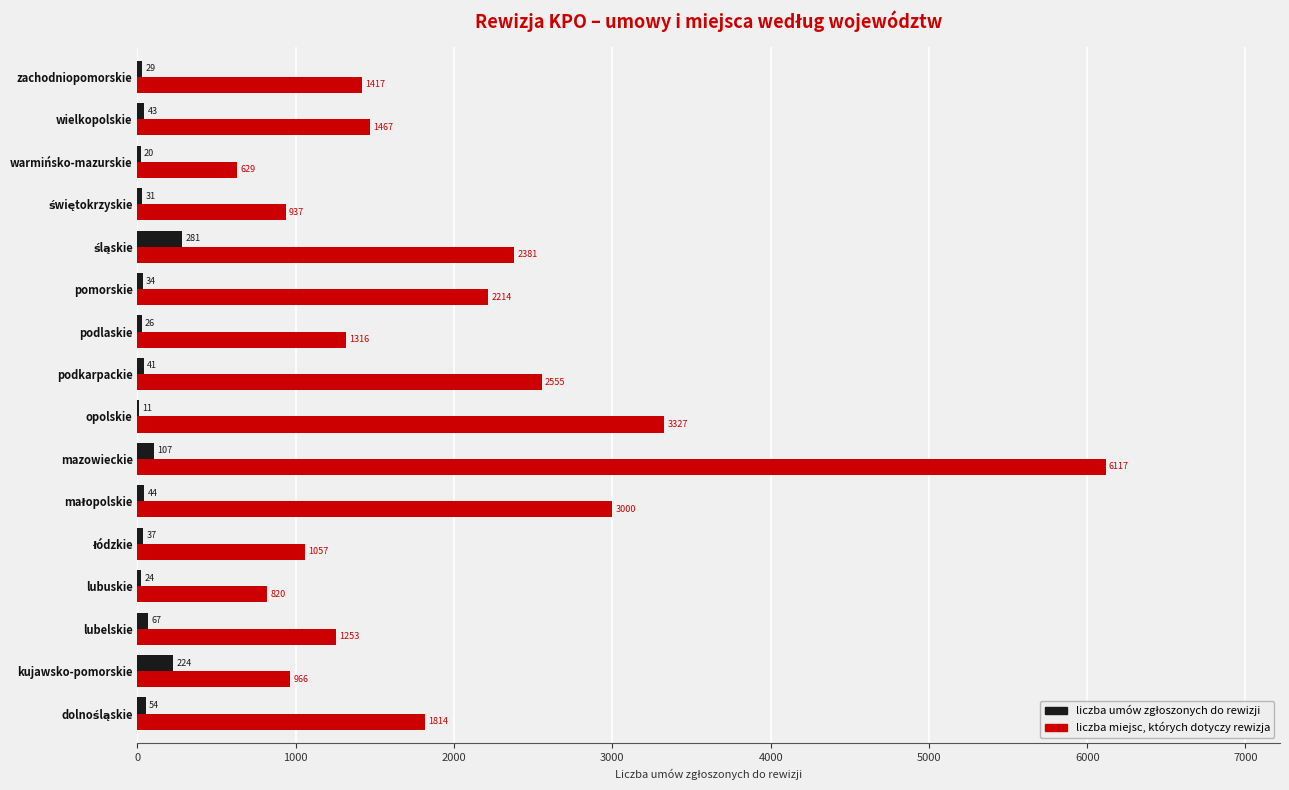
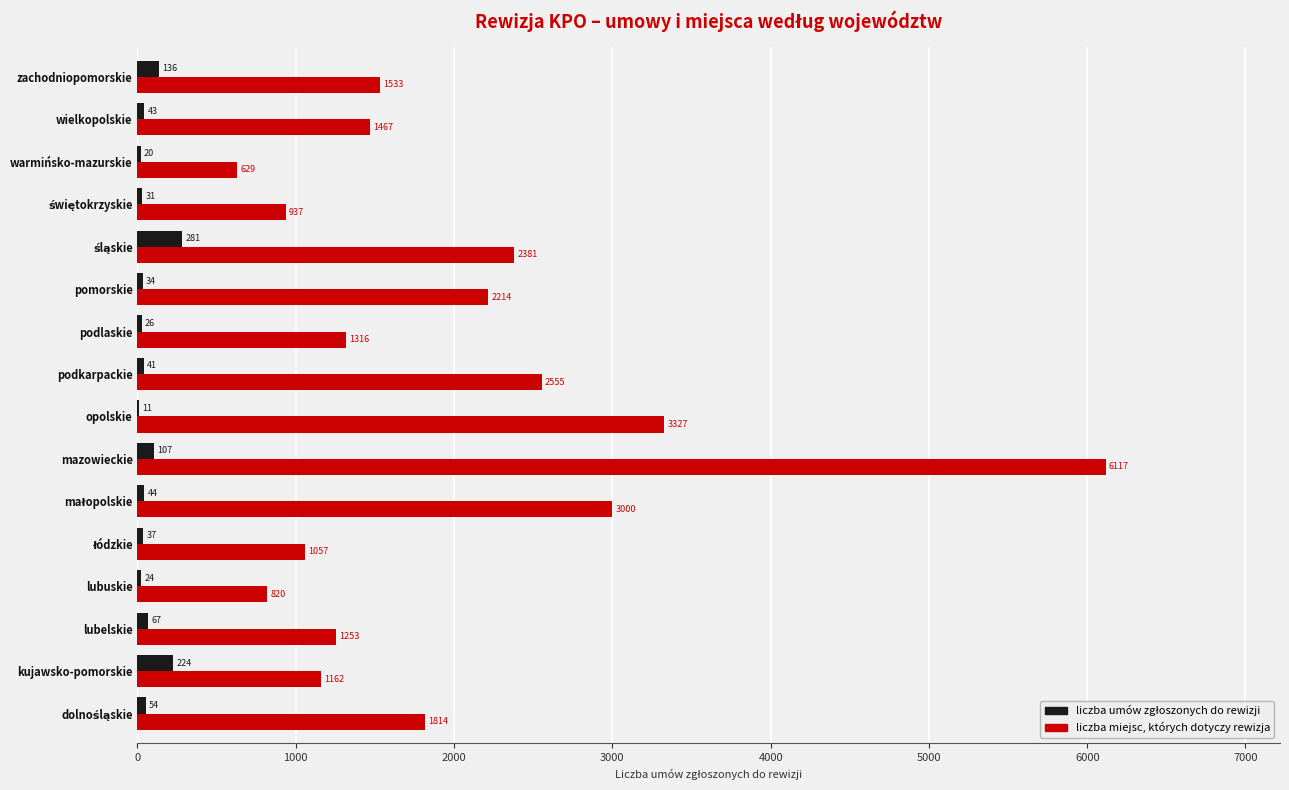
liczba umów zgłoszonych do rewizji, zachodniopomorskie: 29 -> 136
liczba miejsc, których dotyczy rewizja, zachodniopomorskie: 1417 -> 1533
liczba miejsc, których dotyczy rewizja, kujawsko-pomorskie: 966 -> 1162
